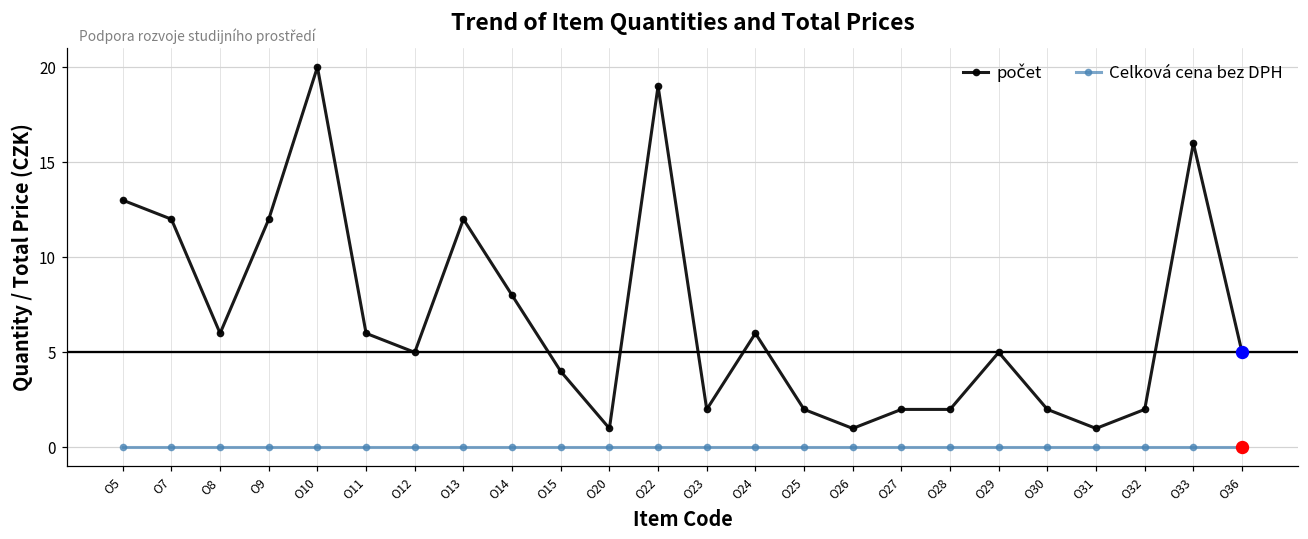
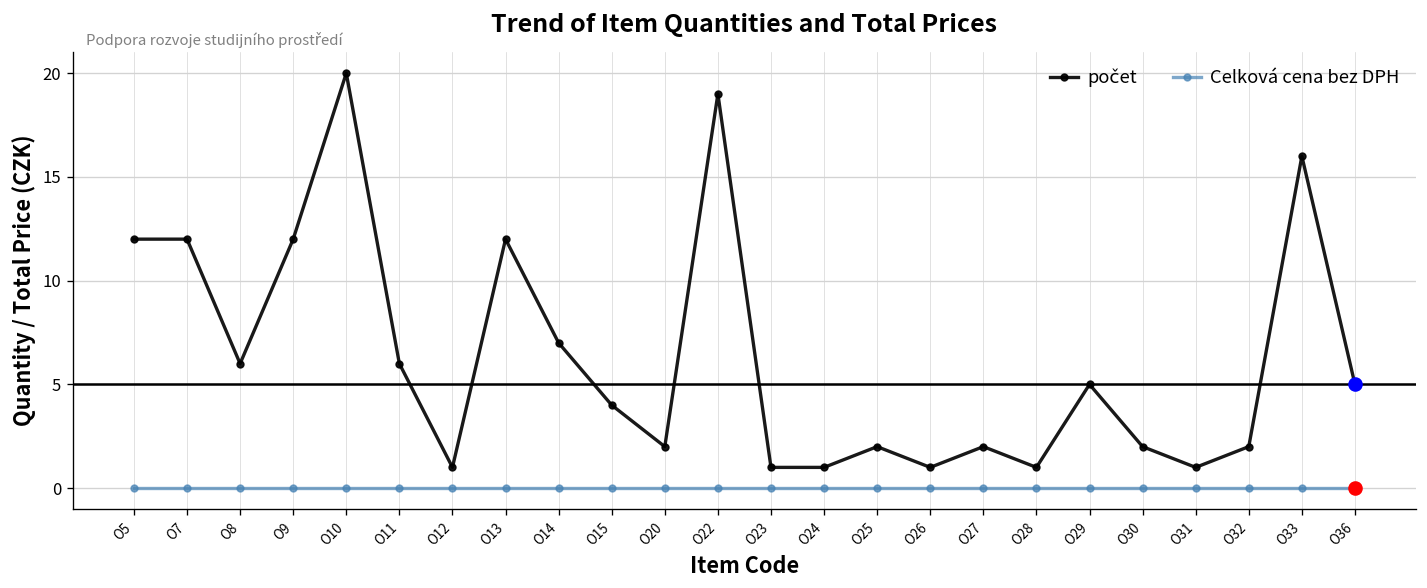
počet, O5: 13 -> 12
počet, O12: 5 -> 1
počet, O14: 8 -> 7
počet, O20: 1 -> 2
počet, O23: 2 -> 1
počet, O24: 6 -> 1
počet, O28: 2 -> 1
